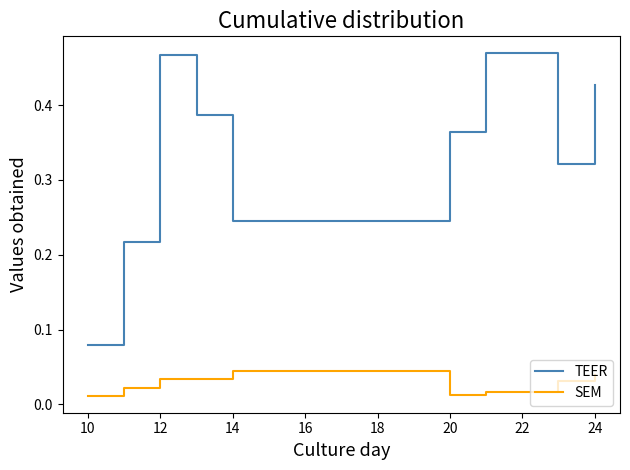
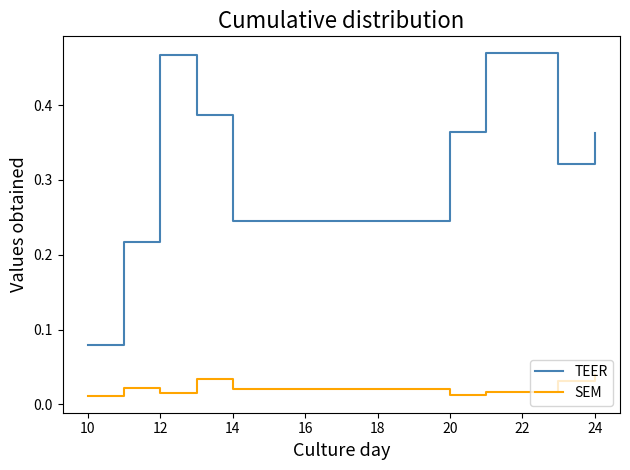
SEM, 12: 0.03 -> 0.02
SEM, 14: 0.04 -> 0.02
TEER, 24: 0.43 -> 0.36
